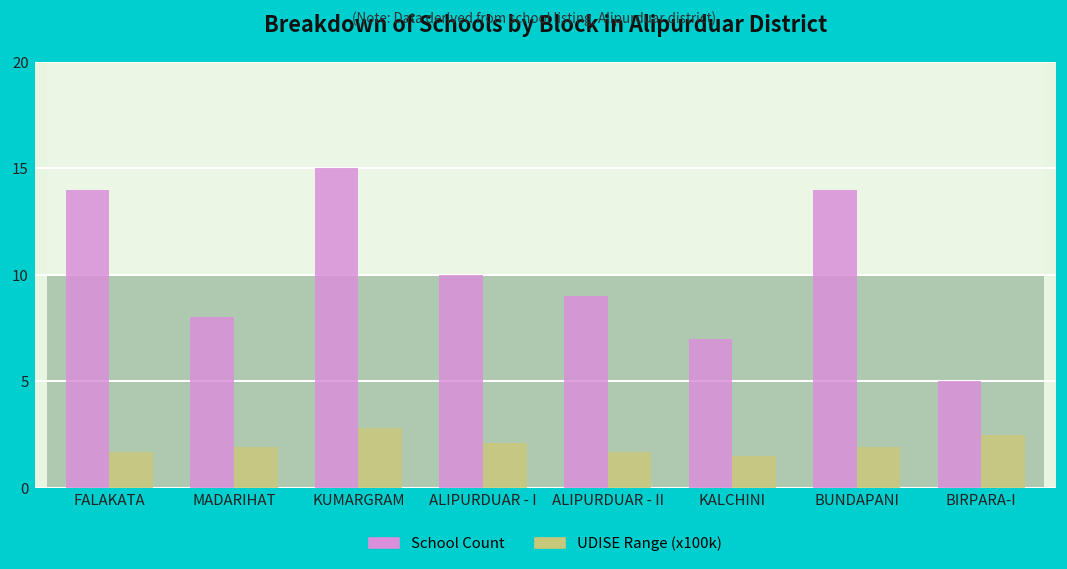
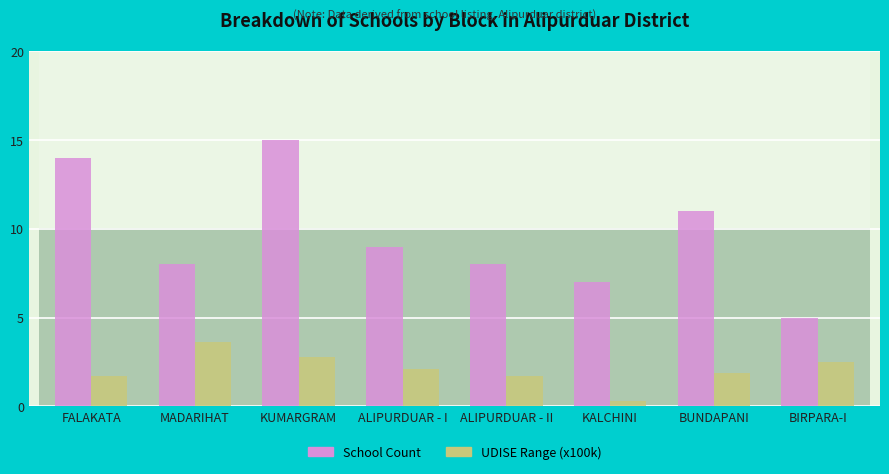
UDISE Range (x100k), MADARIHAT: 1.9 -> 3.6
School Count, ALIPURDUAR - I: 10 -> 9
School Count, ALIPURDUAR - II: 9 -> 8
UDISE Range (x100k), KALCHINI: 1.5 -> 0.3
School Count, BUNDAPANI: 14 -> 11
